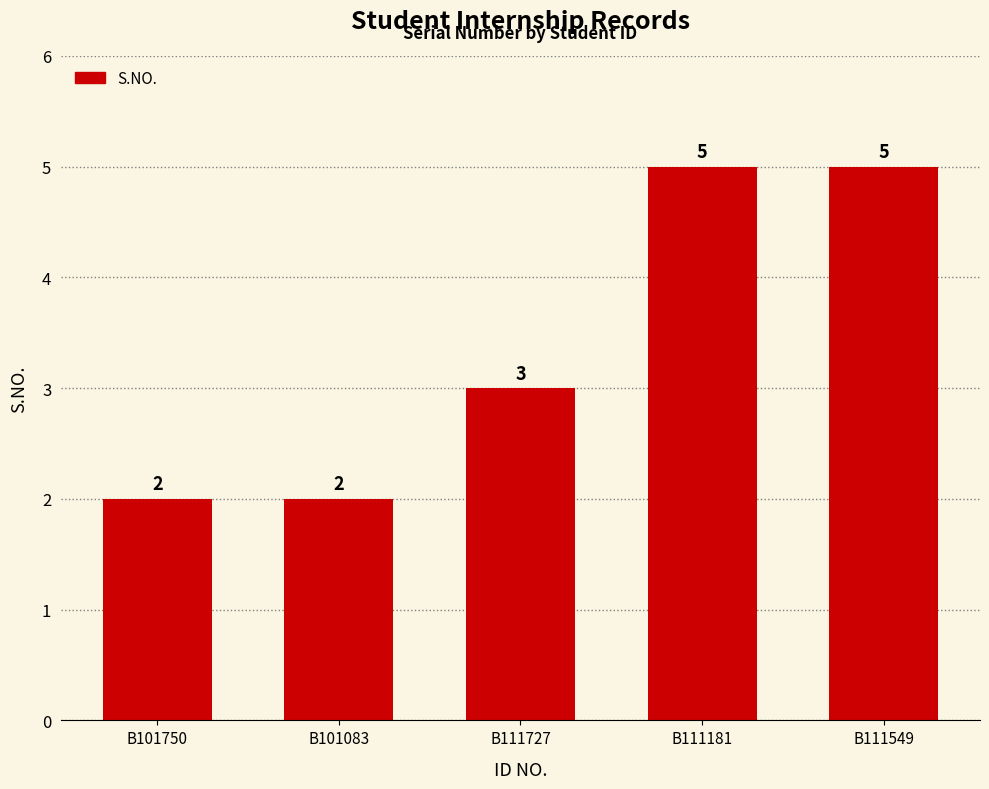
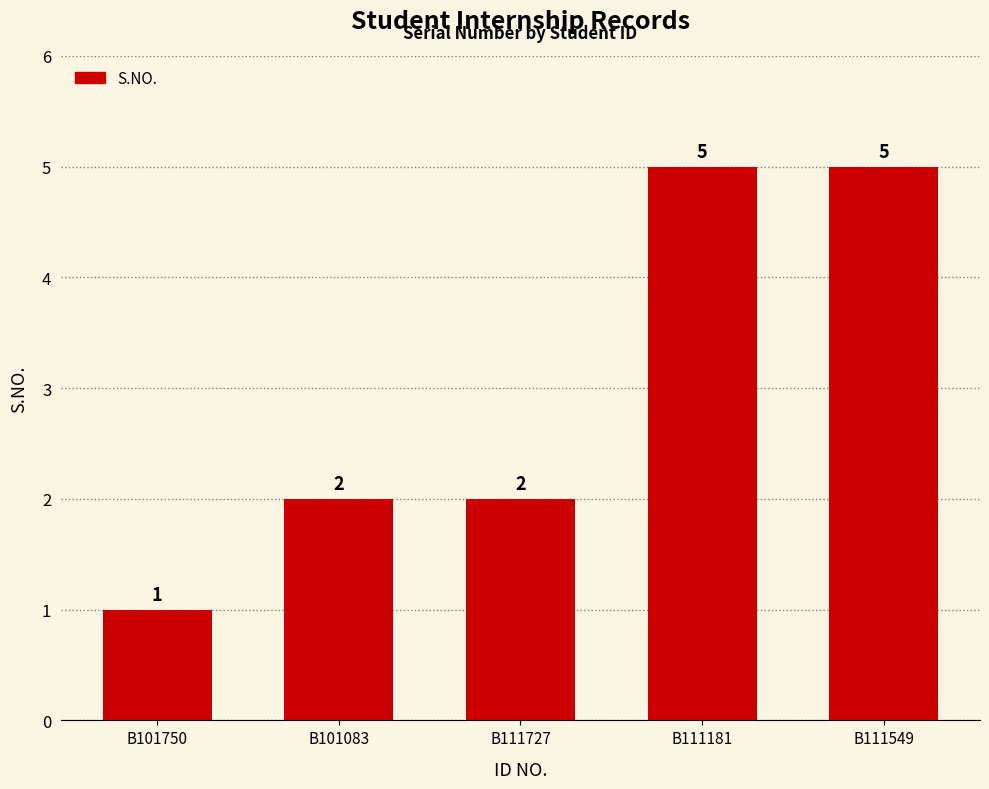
B101750: 2 -> 1
B111727: 3 -> 2
